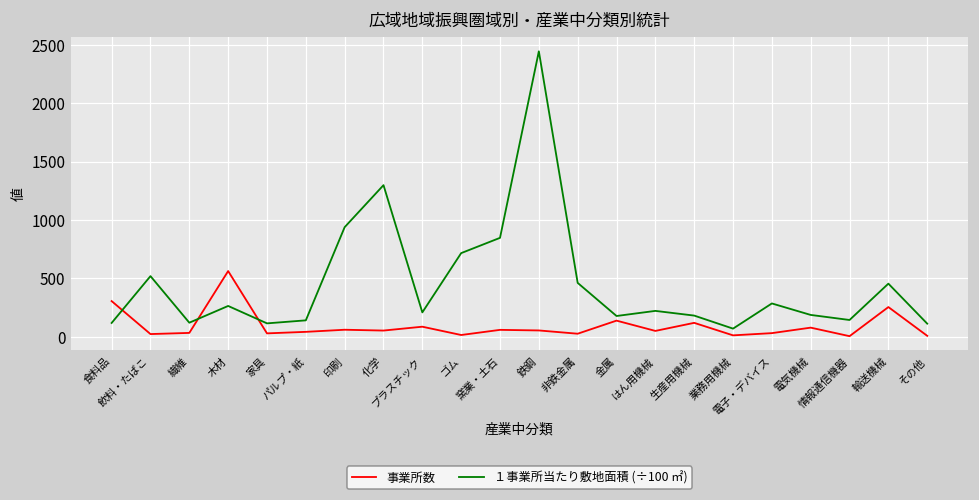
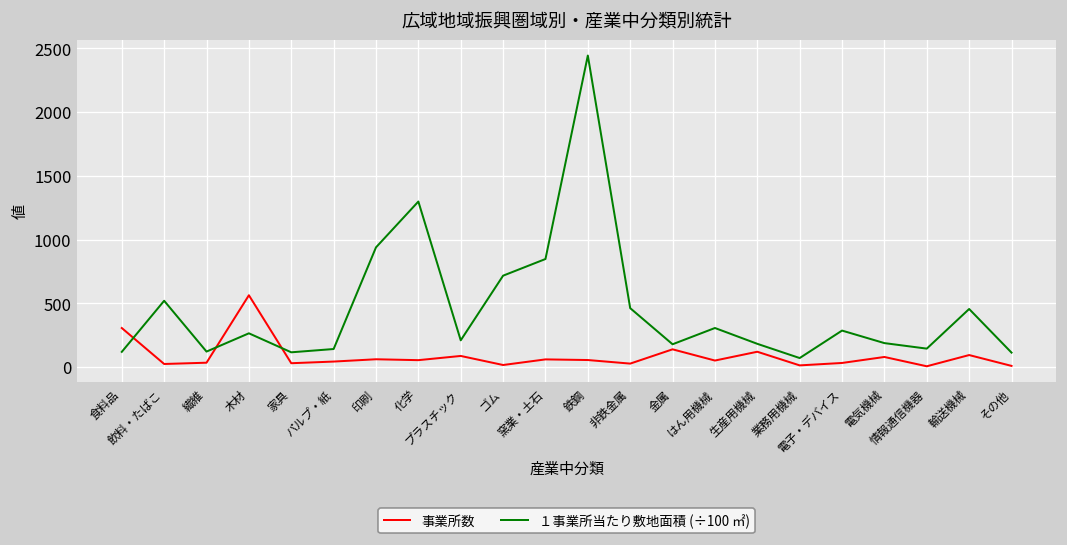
１事業所当たり敷地面積 (÷100 ㎡), はん用機械: 220 -> 310
事業所数, 輸送機械: 260 -> 90
